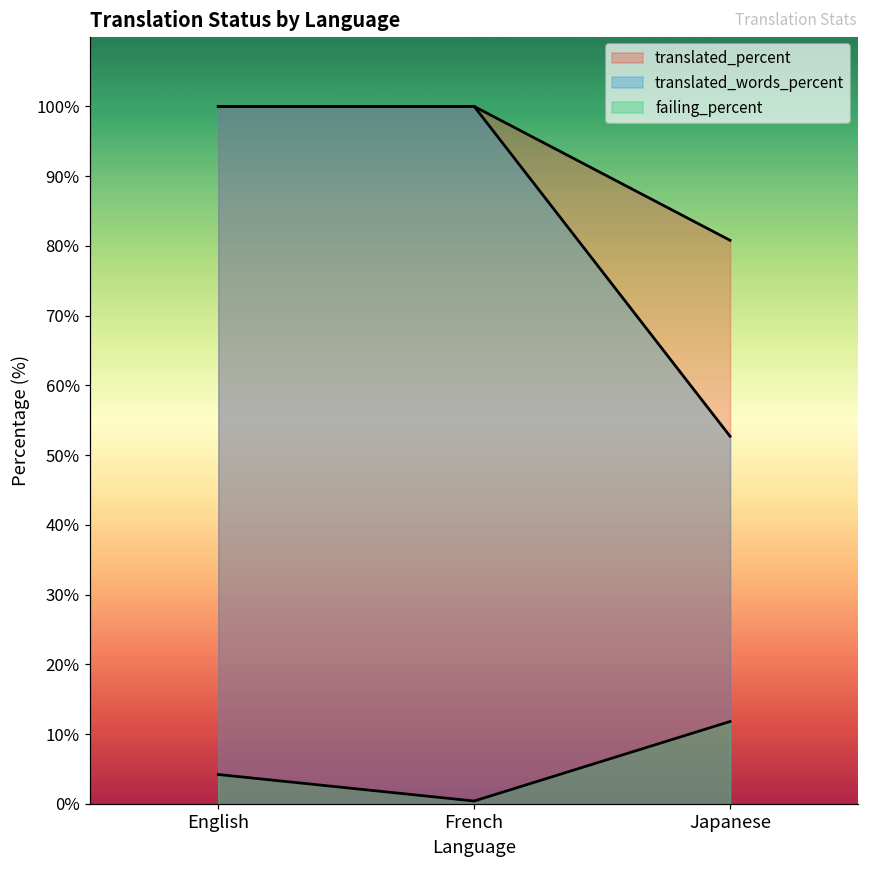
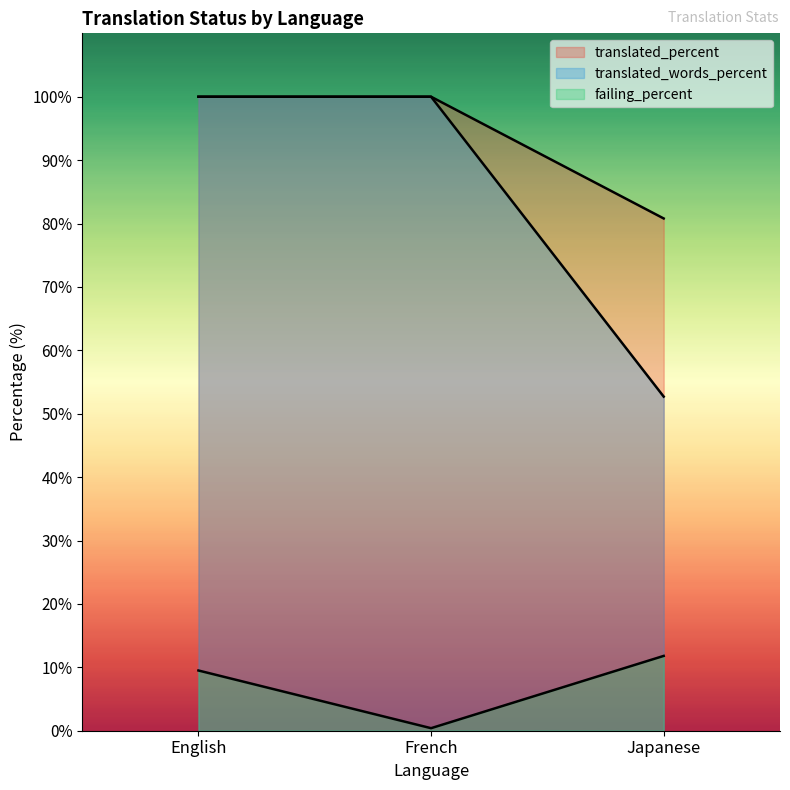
failing_percent, English: 4% -> 10%
